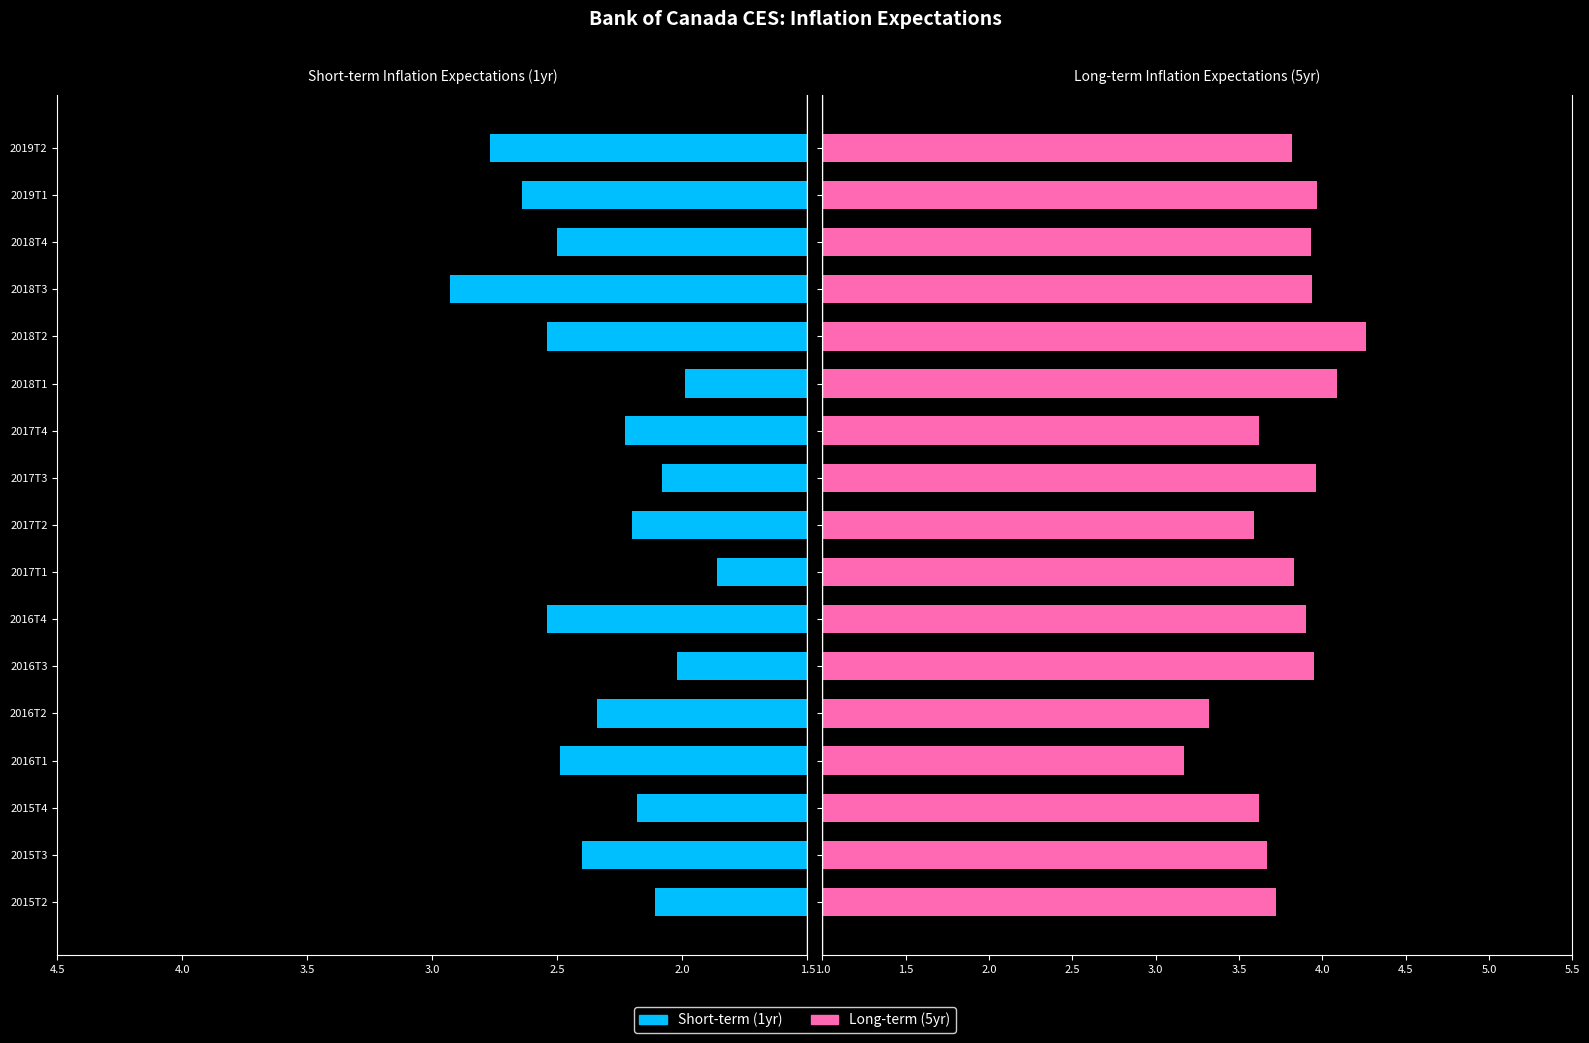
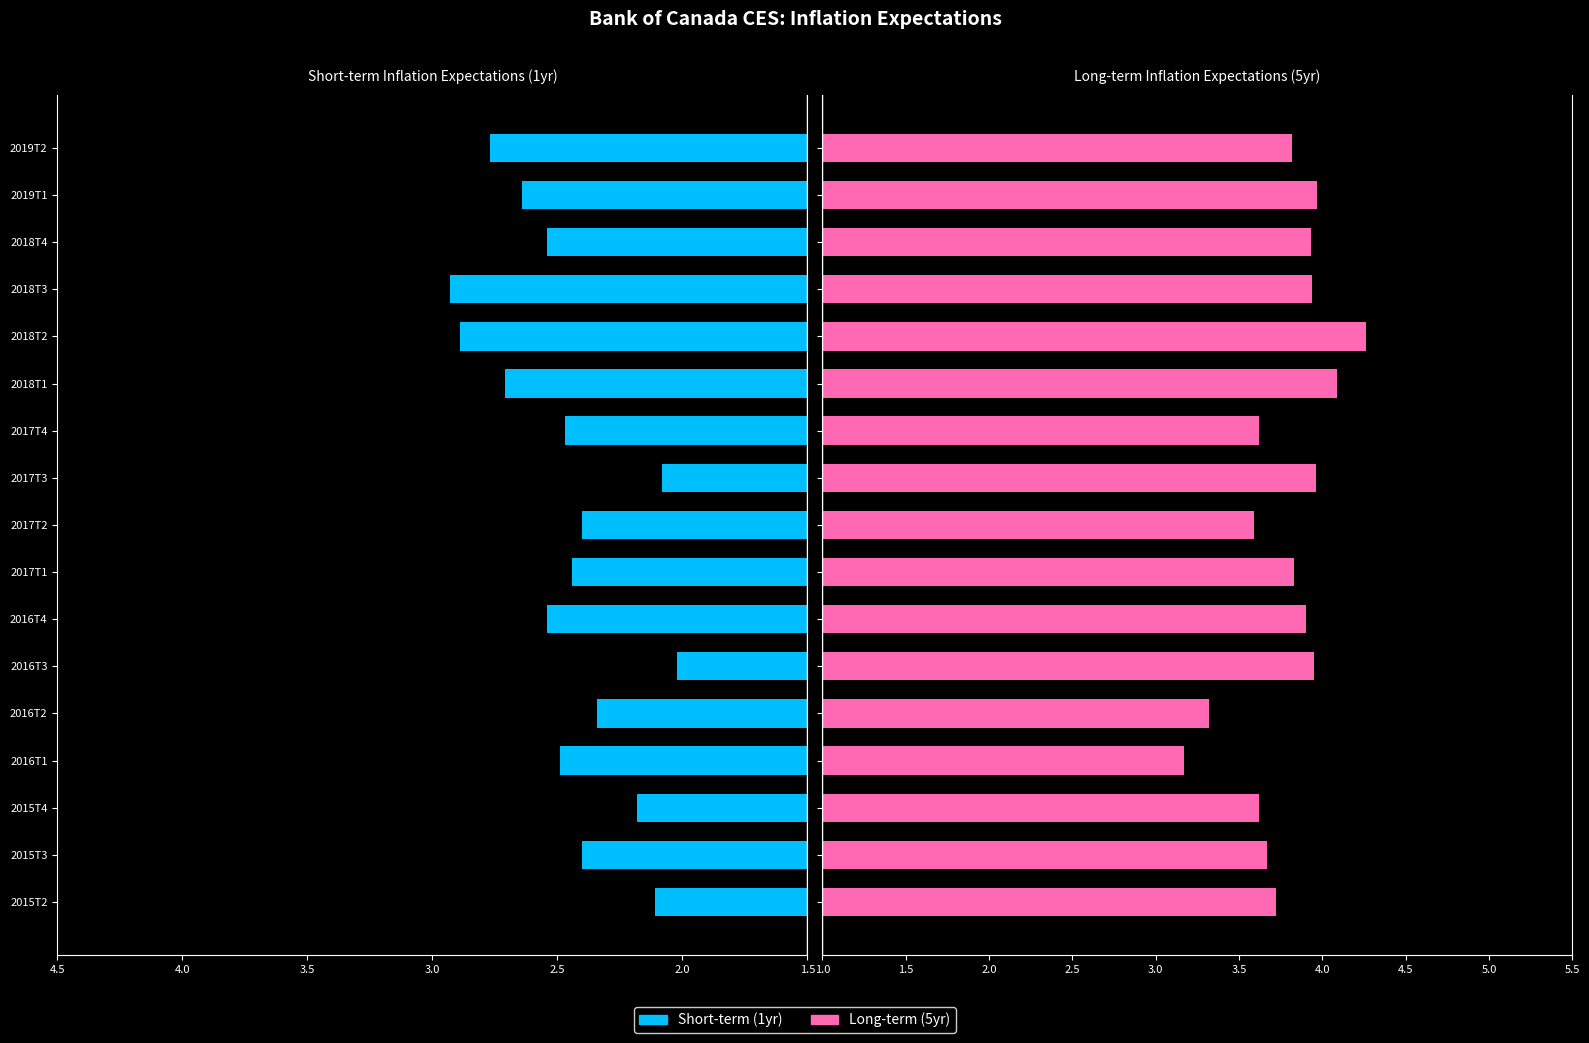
Short-term Inflation Expectations (1yr), 2018T4: 2.50 -> 2.54
Short-term Inflation Expectations (1yr), 2018T2: 2.54 -> 2.89
Short-term Inflation Expectations (1yr), 2018T1: 1.99 -> 2.71
Short-term Inflation Expectations (1yr), 2017T4: 2.23 -> 2.47
Short-term Inflation Expectations (1yr), 2017T2: 2.2 -> 2.4
Short-term Inflation Expectations (1yr), 2017T1: 1.86 -> 2.44
